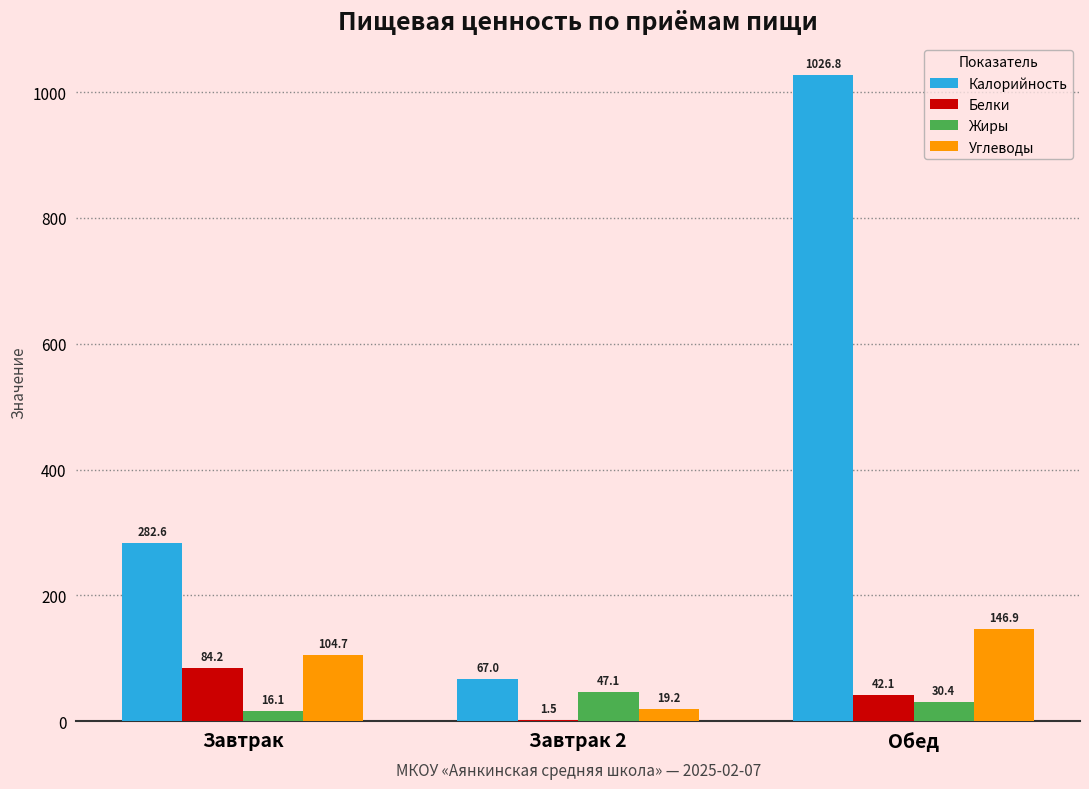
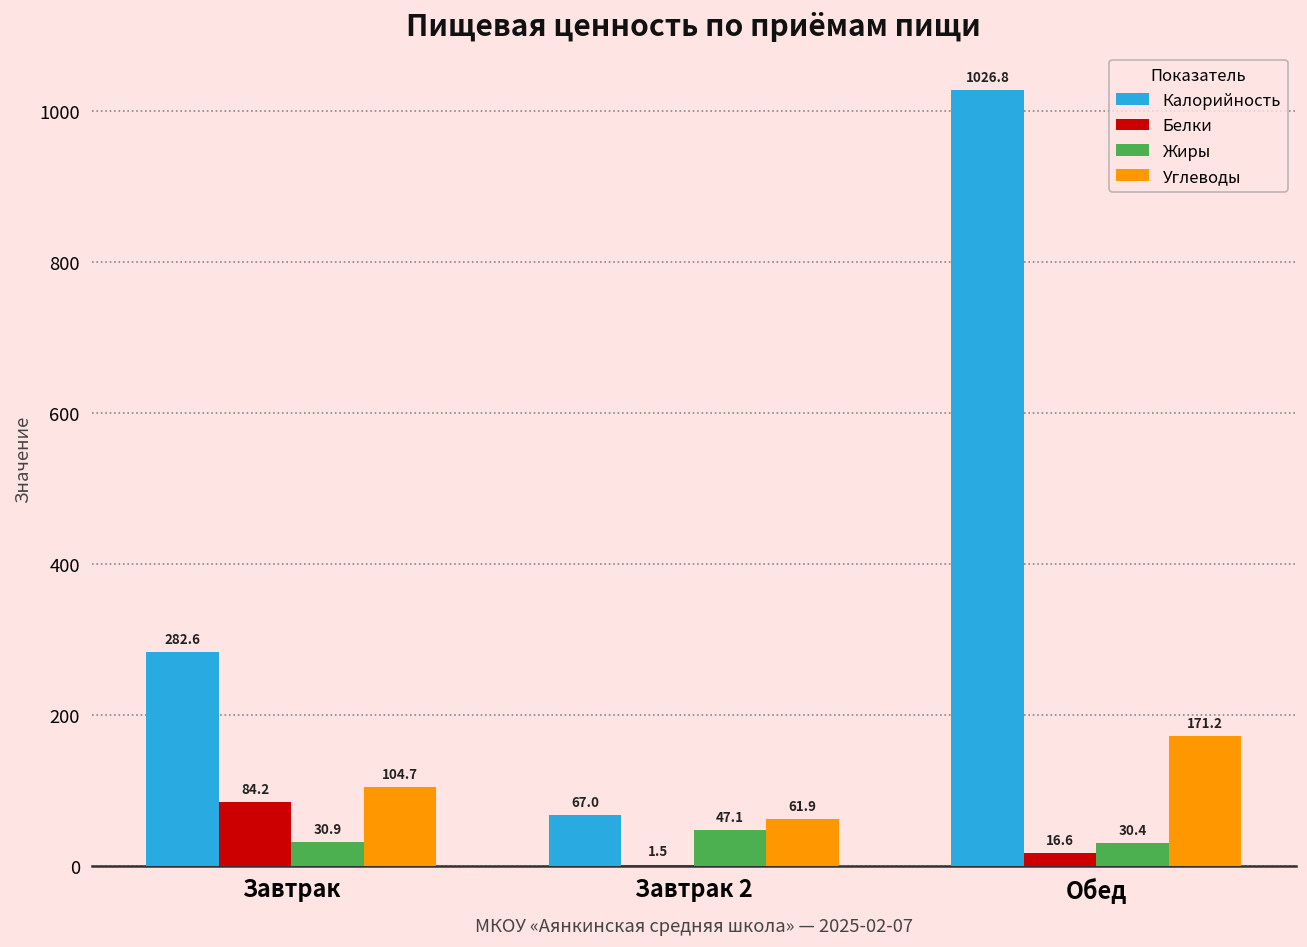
Жиры, Завтрак: 16.1 -> 30.9
Углеводы, Завтрак 2: 19.2 -> 61.9
Белки, Обед: 42.1 -> 16.6
Углеводы, Обед: 146.9 -> 171.2
